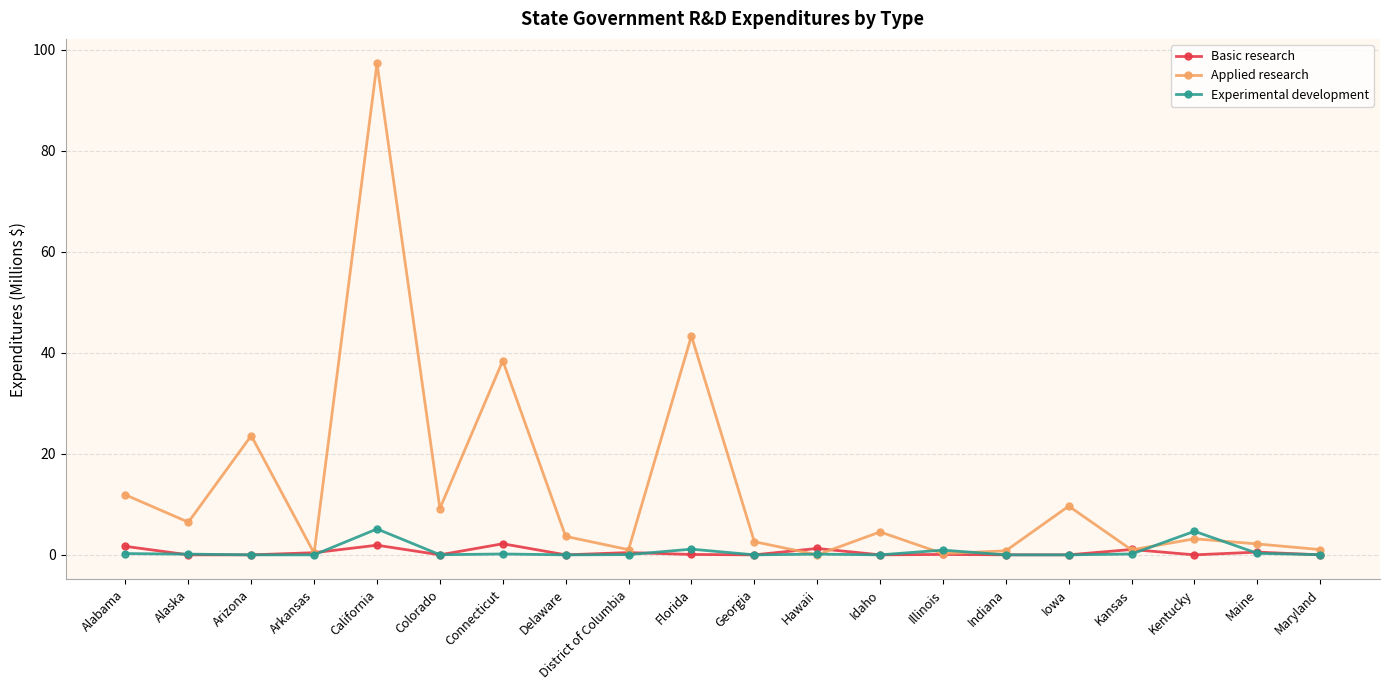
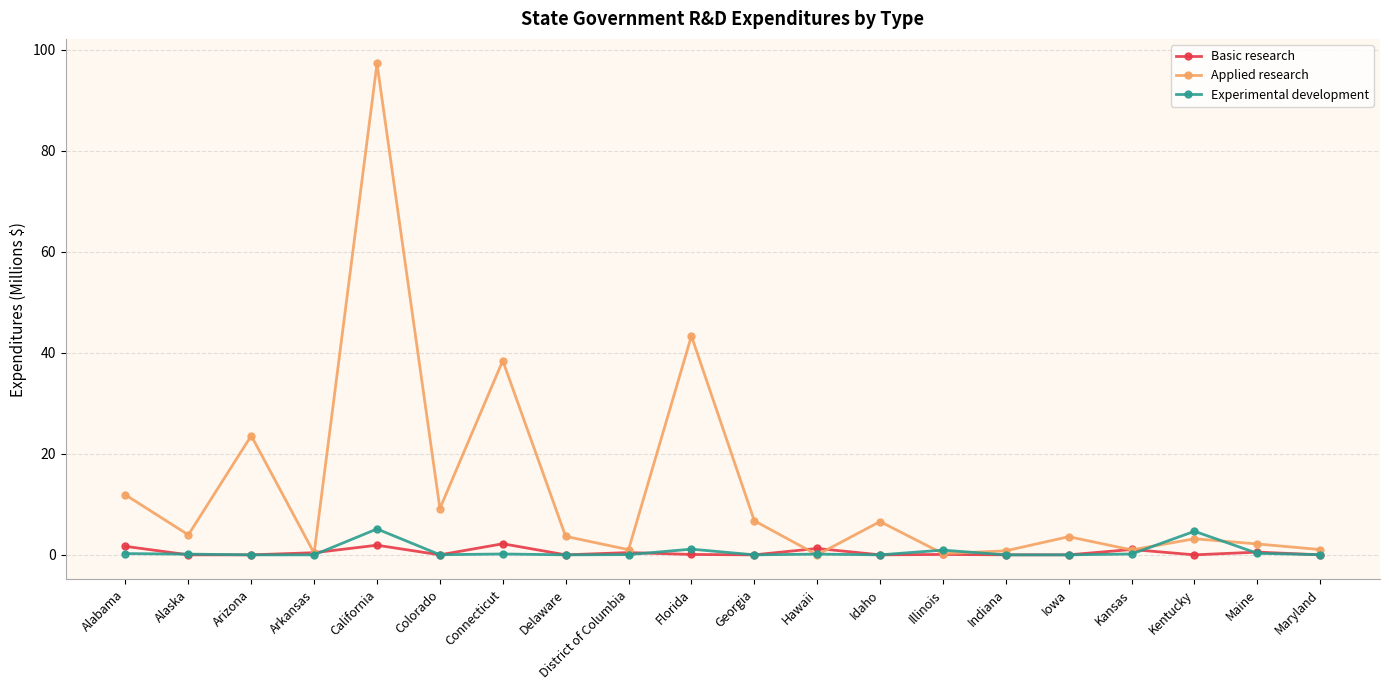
Applied research, Alaska: 6 -> 4
Applied research, Georgia: 3 -> 7
Applied research, Idaho: 5 -> 7
Applied research, Iowa: 10 -> 4
